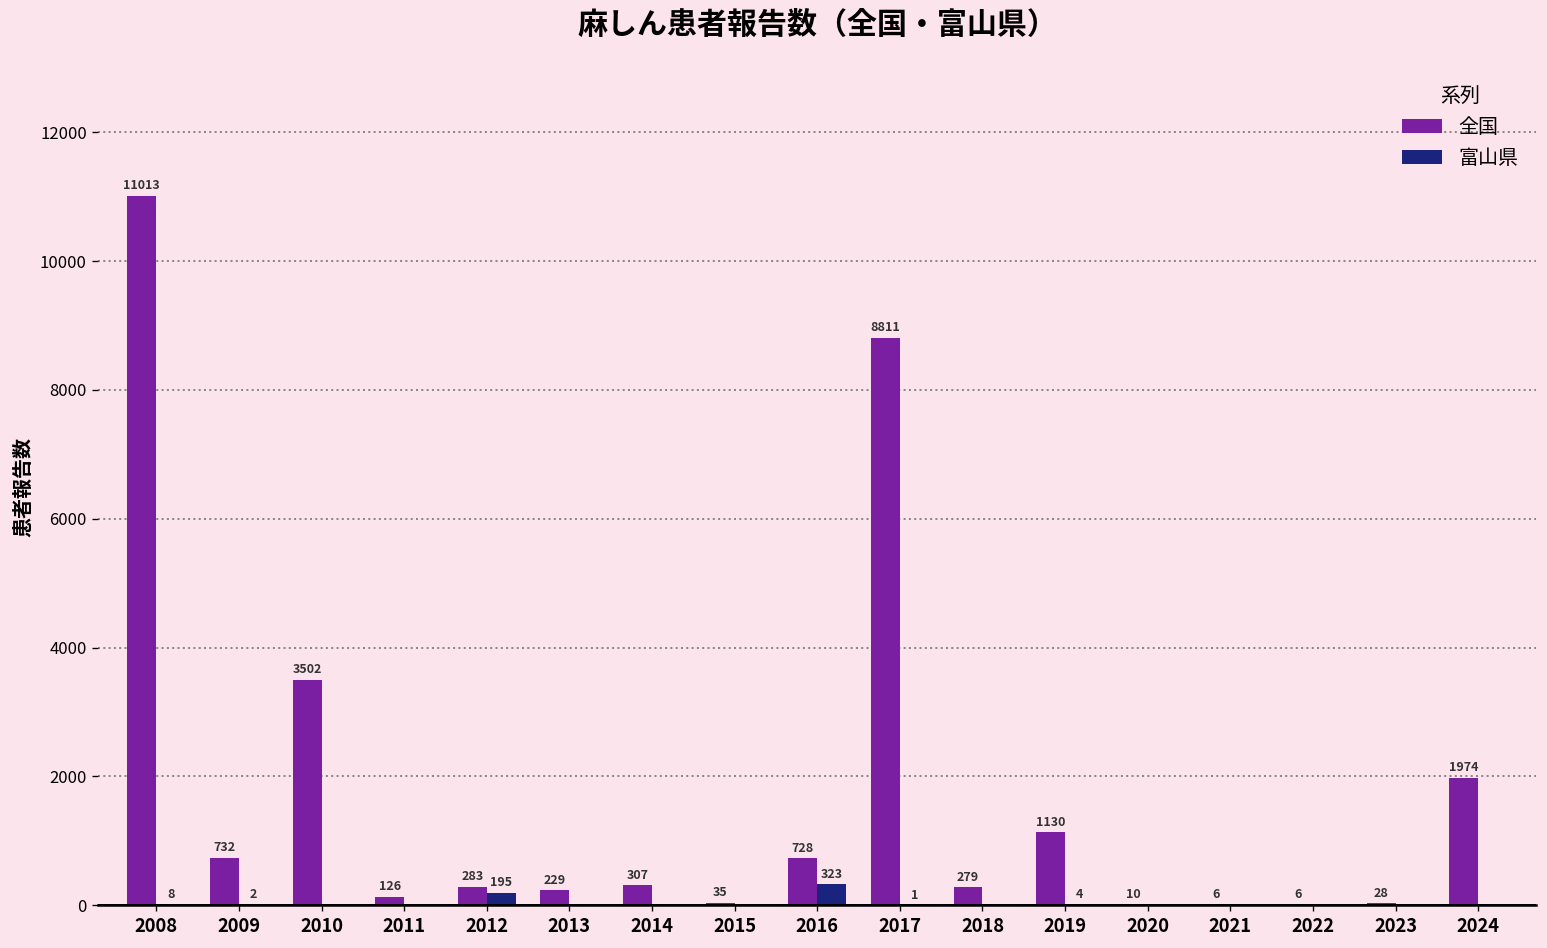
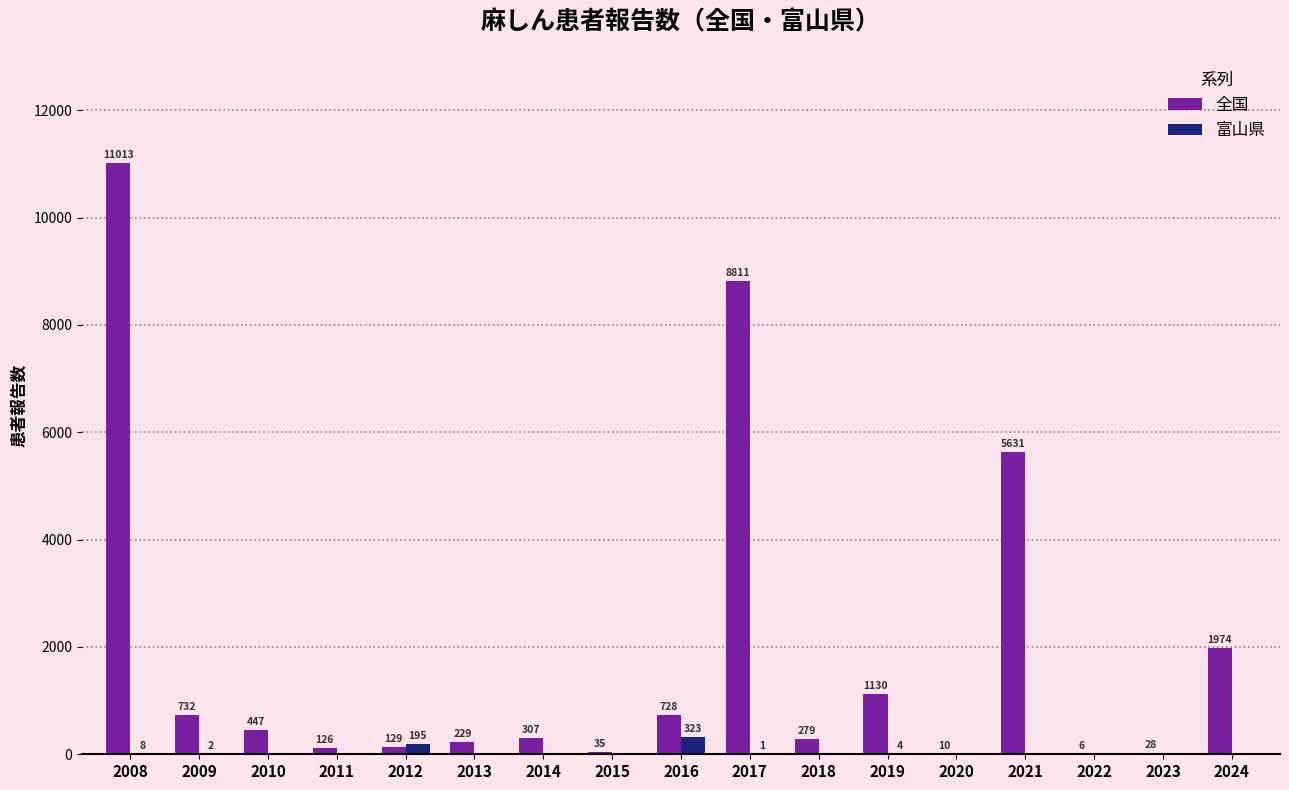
全国, 2010: 3502 -> 447
全国, 2012: 283 -> 129
全国, 2021: 6 -> 5631
